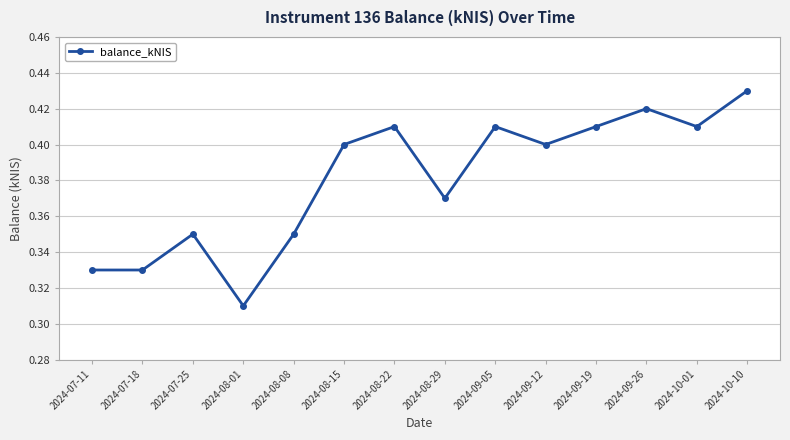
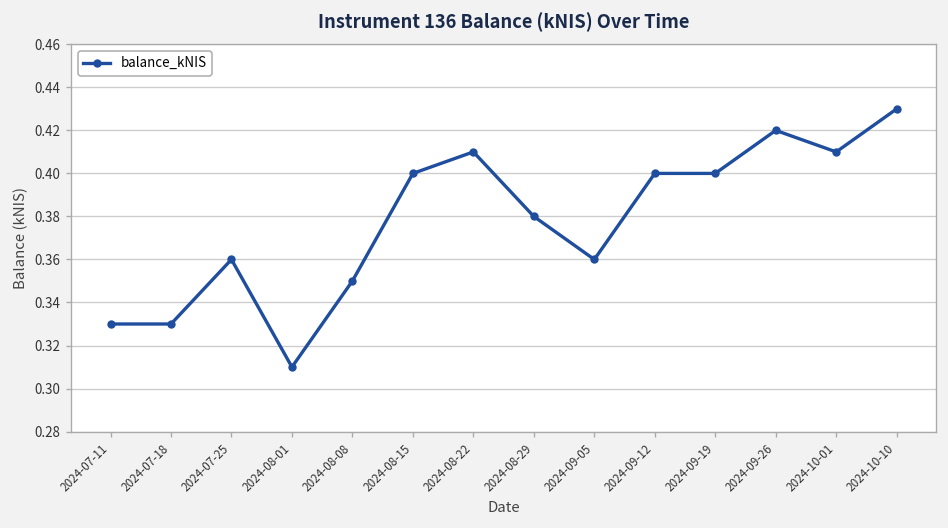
2024-07-25: 0.35 -> 0.36
2024-08-29: 0.37 -> 0.38
2024-09-05: 0.41 -> 0.36
2024-09-19: 0.41 -> 0.40
